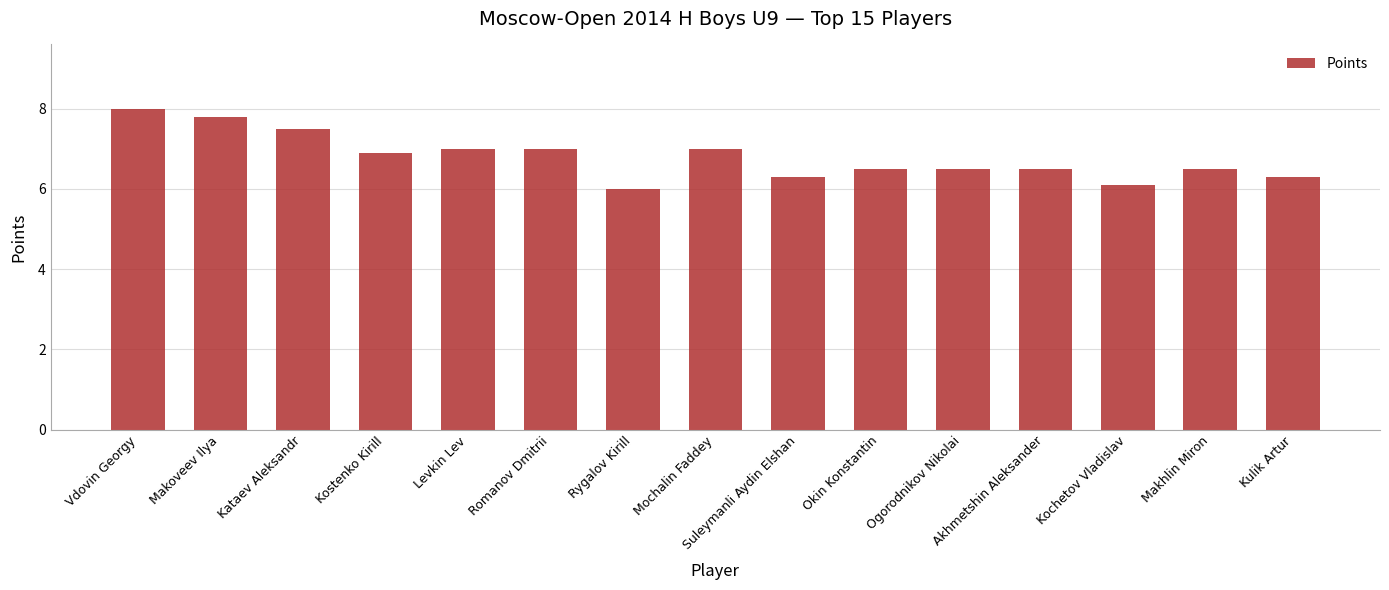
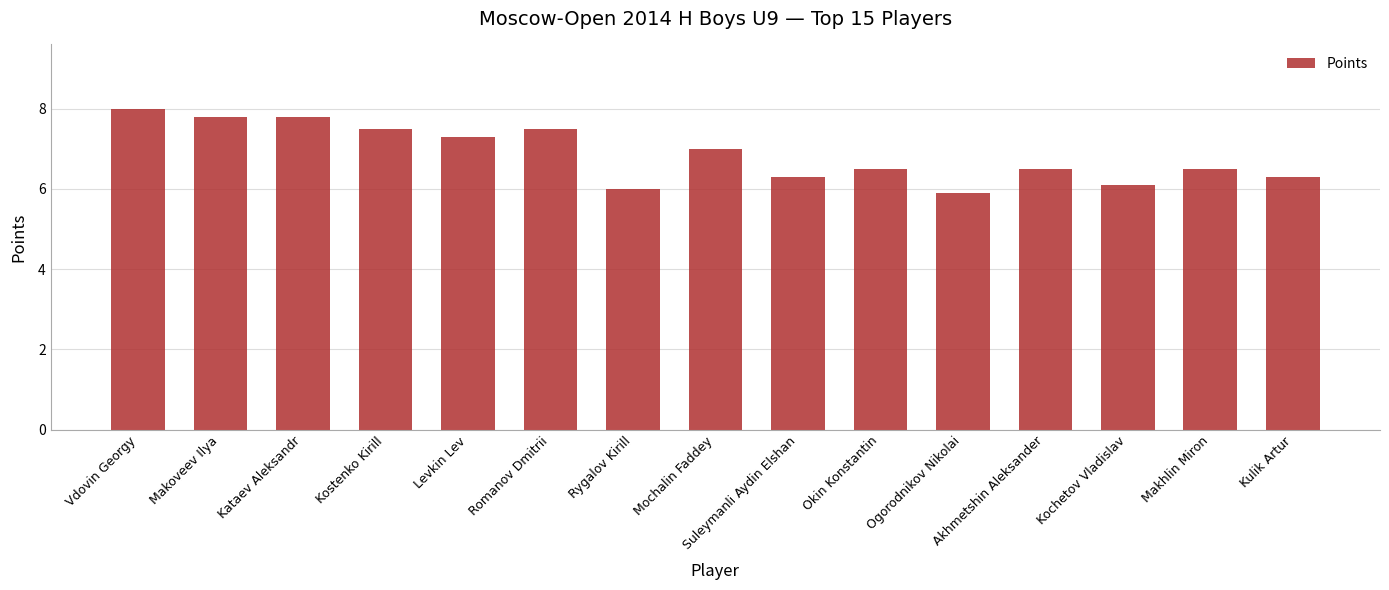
Kataev Aleksandr: 7.5 -> 7.8
Kostenko Kirill: 6.9 -> 7.5
Levkin Lev: 7.0 -> 7.3
Romanov Dmitrii: 7.0 -> 7.5
Ogorodnikov Nikolai: 6.5 -> 5.9
